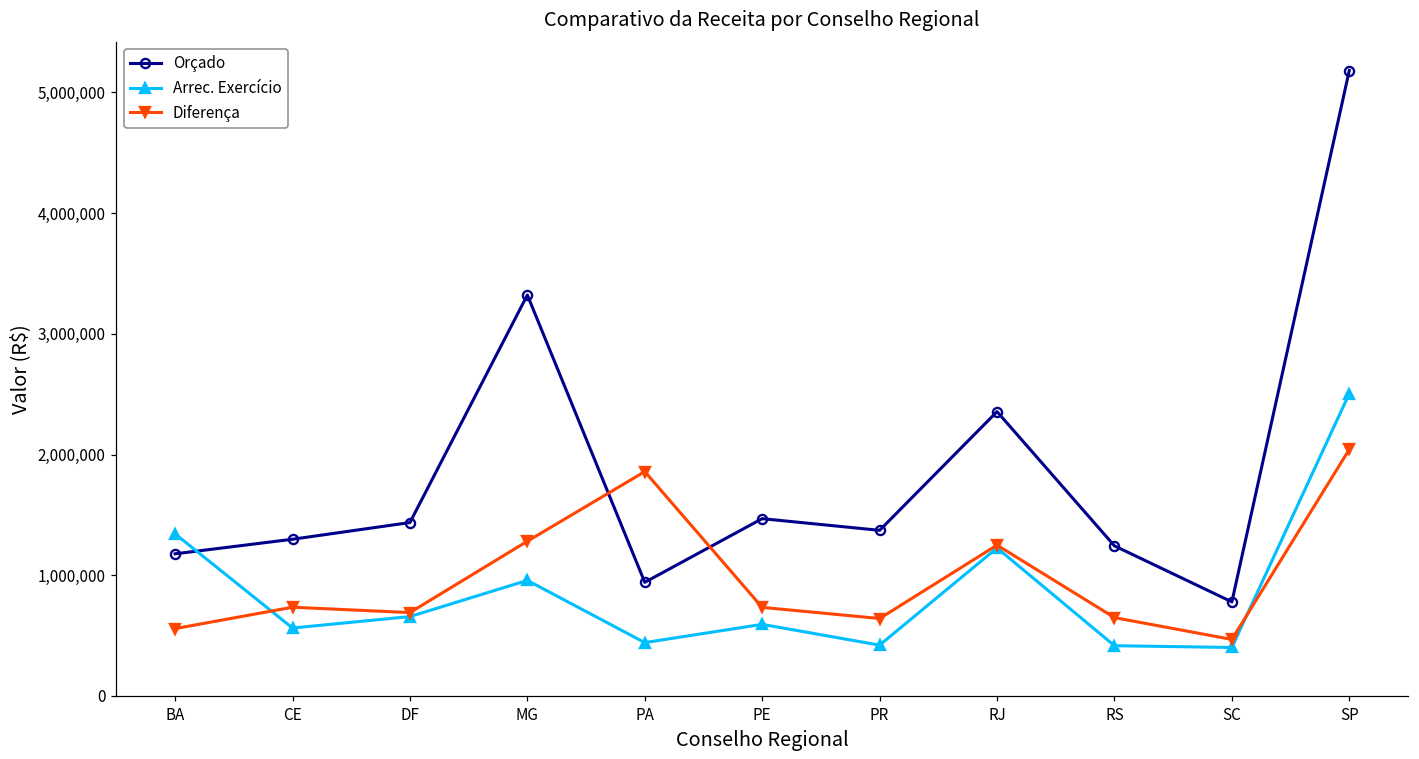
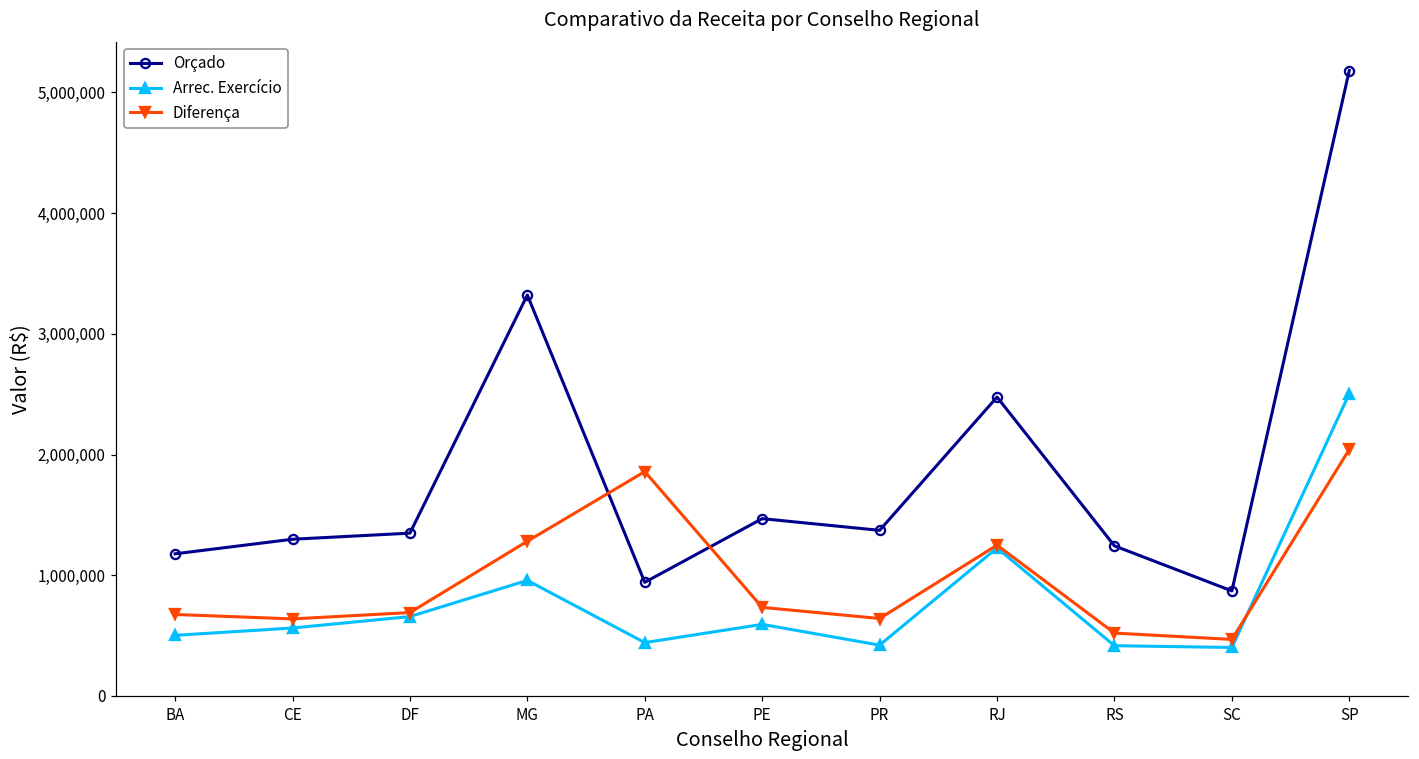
Arrec. Exercício, BA: 1,340,000 -> 500,000
Diferença, BA: 560,000 -> 680,000
Diferença, CE: 740,000 -> 640,000
Orçado, DF: 1,440,000 -> 1,350,000
Orçado, RJ: 2,360,000 -> 2,480,000
Diferença, RS: 650,000 -> 520,000
Orçado, SC: 780,000 -> 870,000
